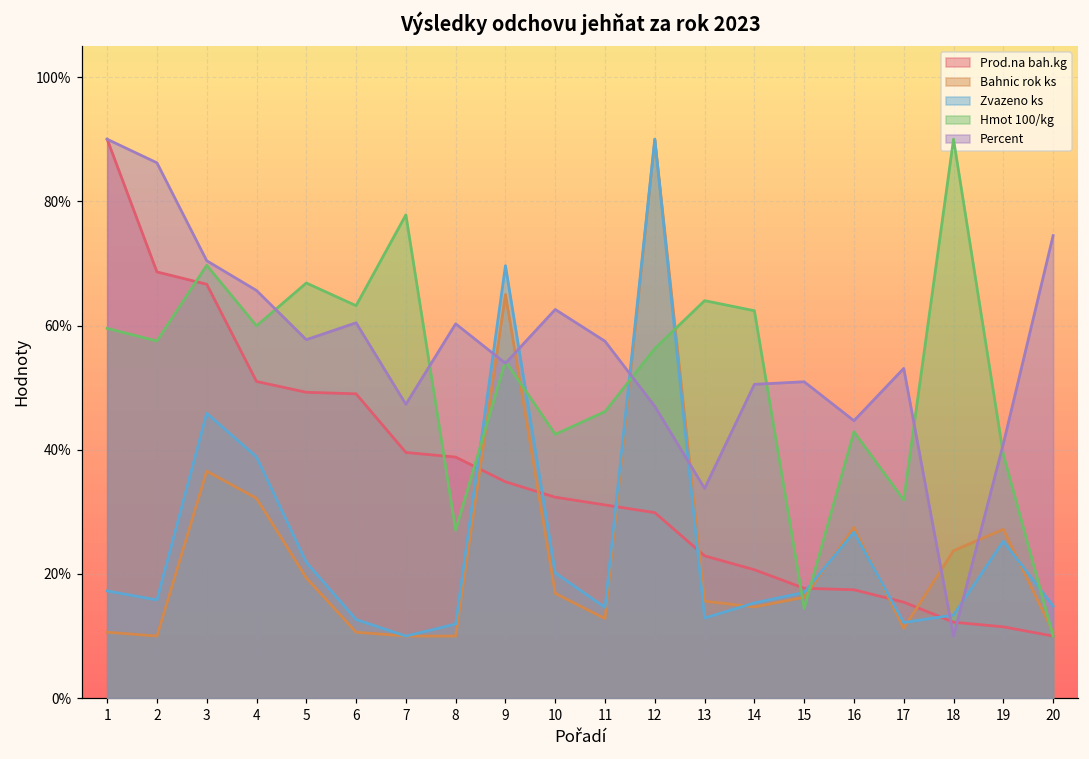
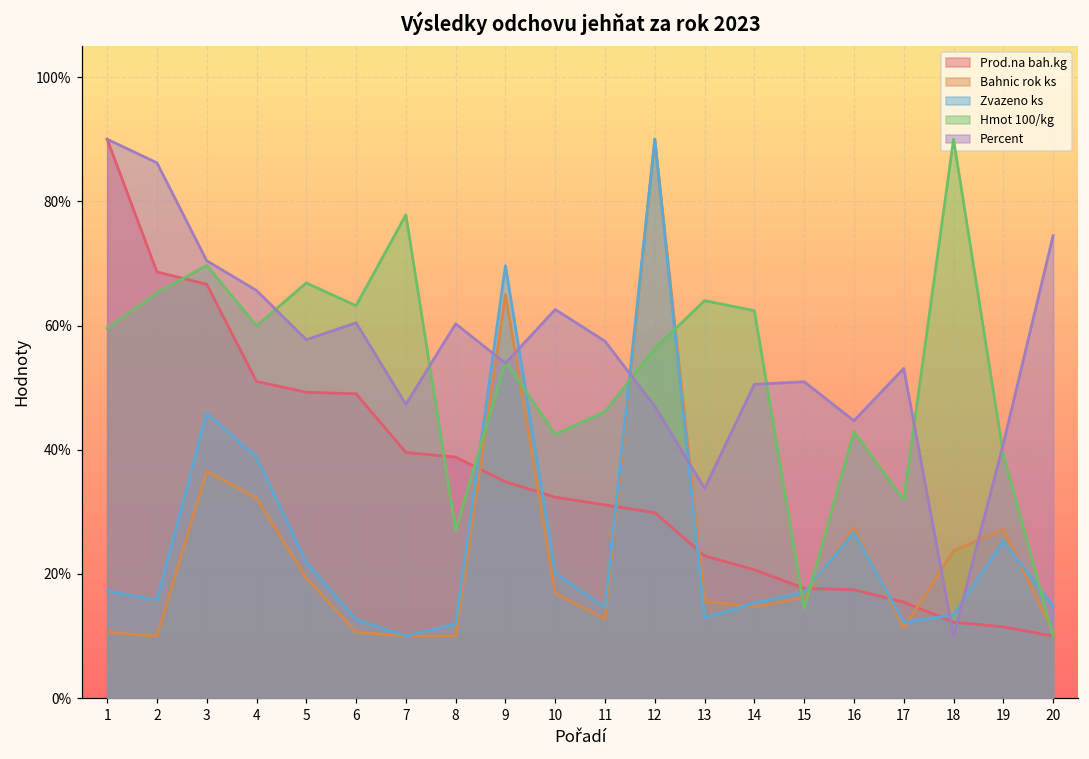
Hmot 100/kg, 2: 58% -> 65%
